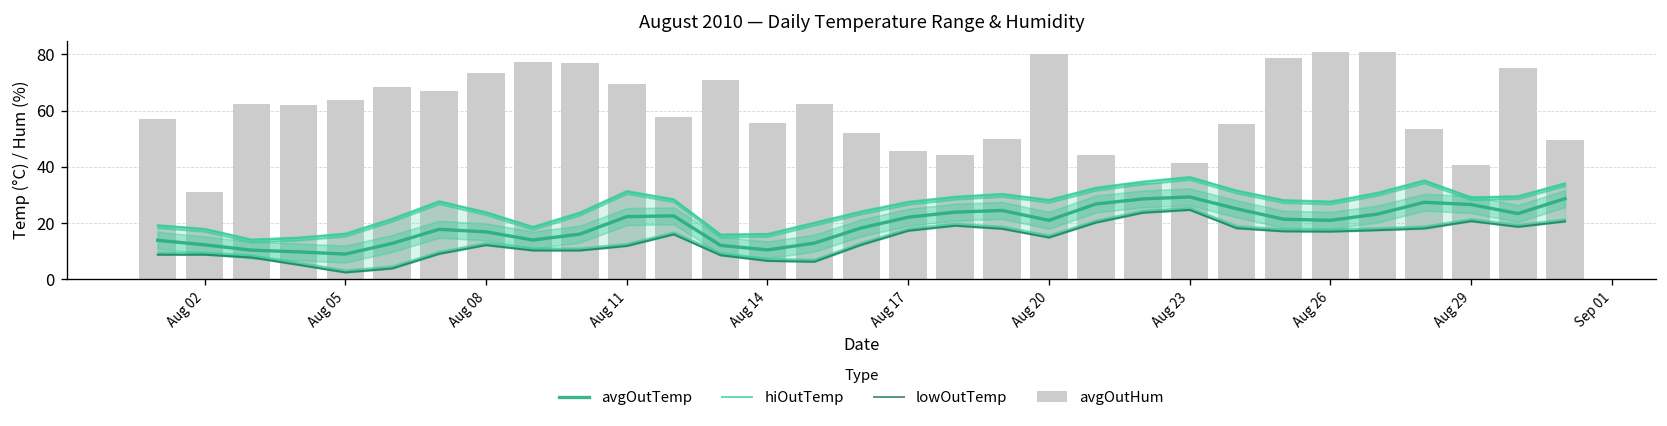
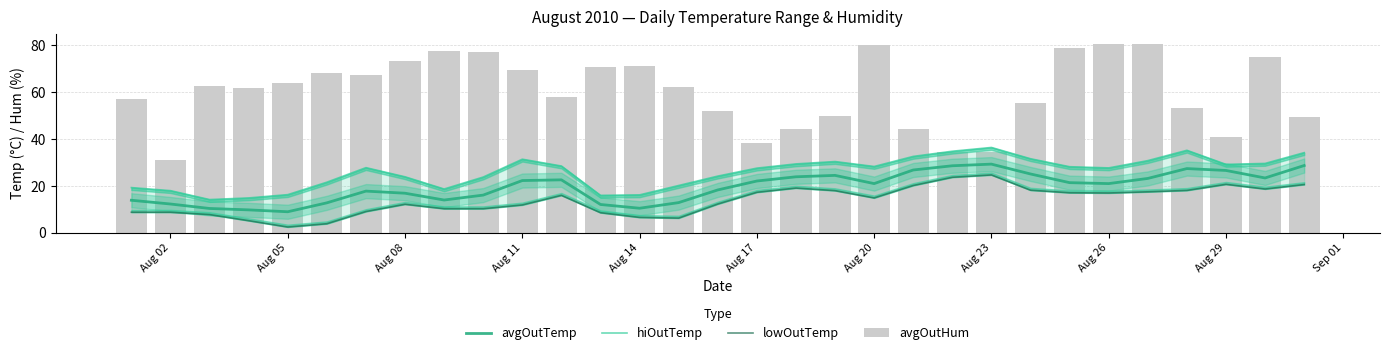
avgOutHum, Aug 14: 56 -> 71
avgOutHum, Aug 17: 46 -> 39
avgOutHum, Aug 23: 41 -> 34
